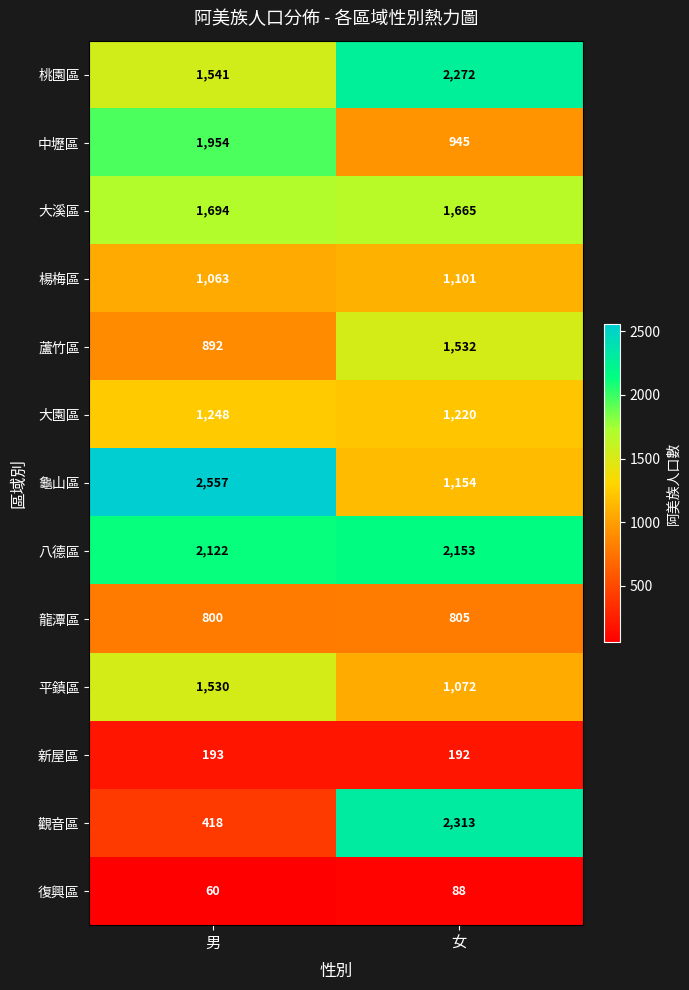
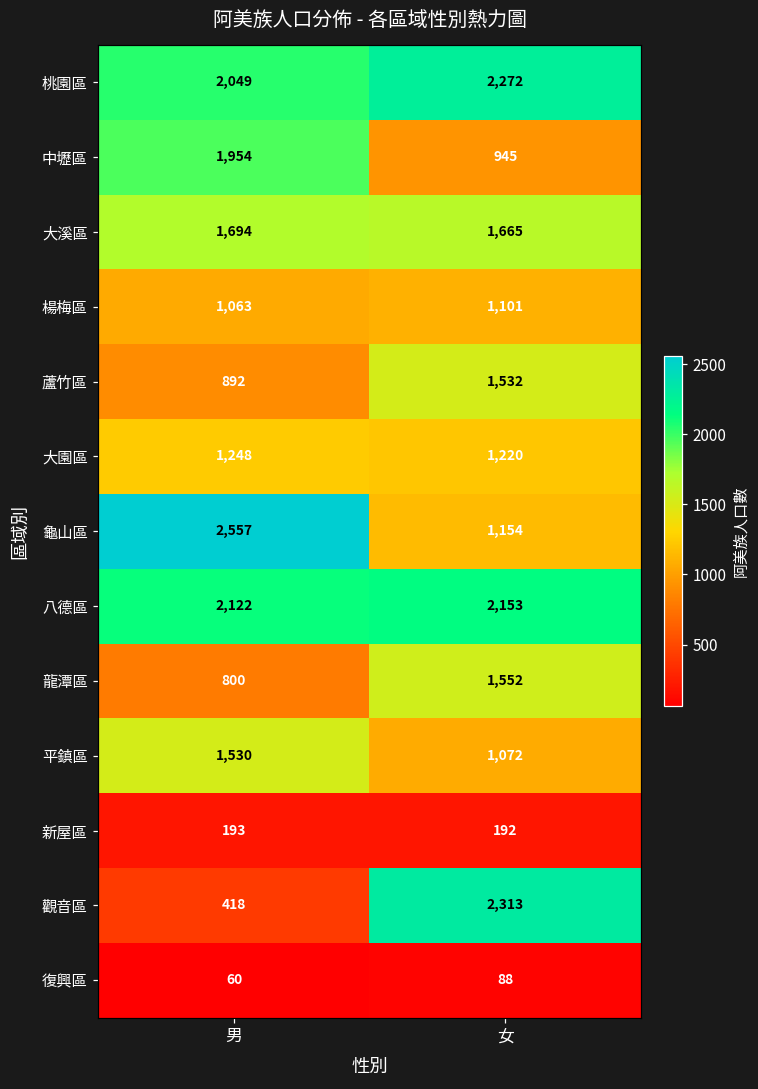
桃園區, 男: 1,541 -> 2,049
龍潭區, 女: 805 -> 1,552
